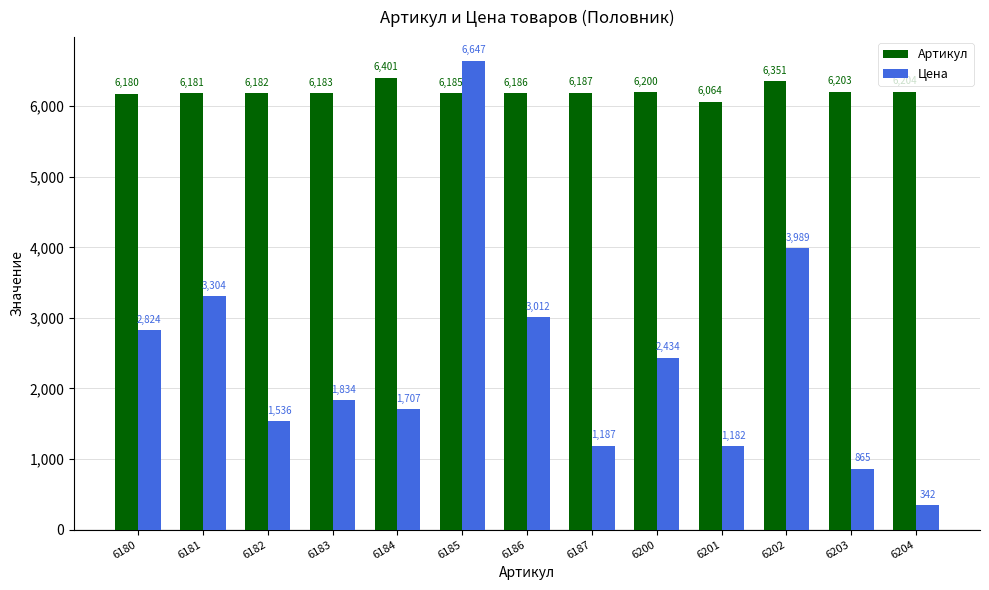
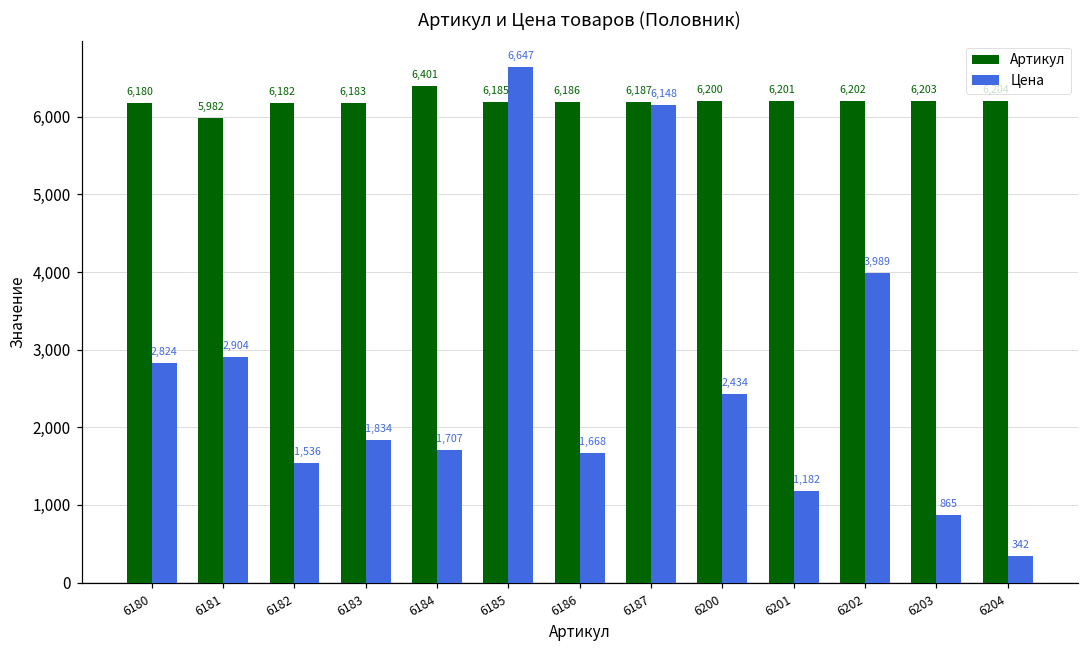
Артикул, 6181: 6,181 -> 5,982
Цена, 6181: 3,304 -> 2,904
Цена, 6186: 3,012 -> 1,668
Цена, 6187: 1,187 -> 6,148
Артикул, 6201: 6,064 -> 6,201
Артикул, 6202: 6,351 -> 6,202
